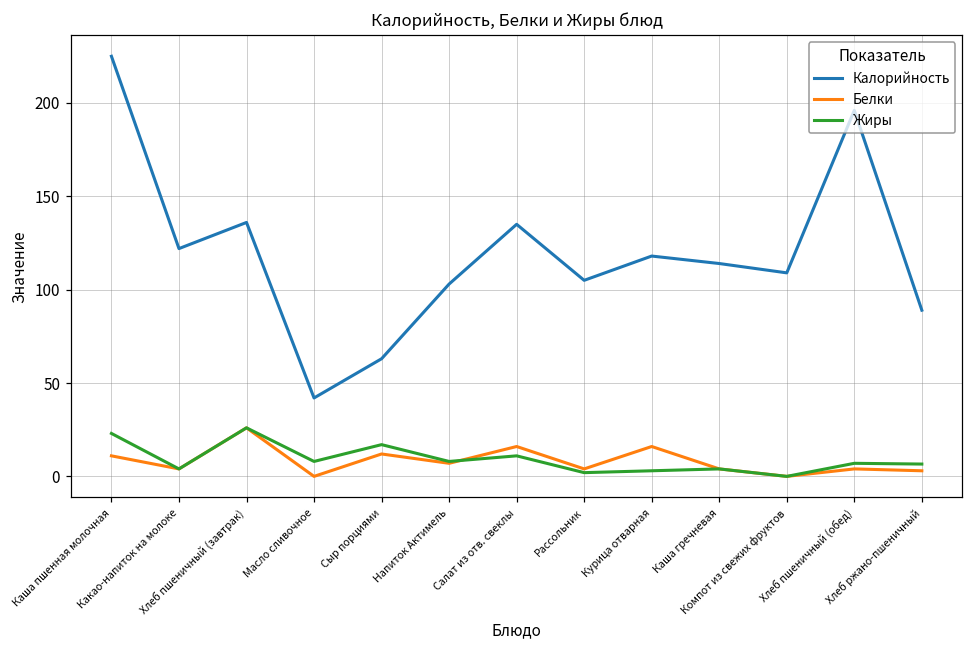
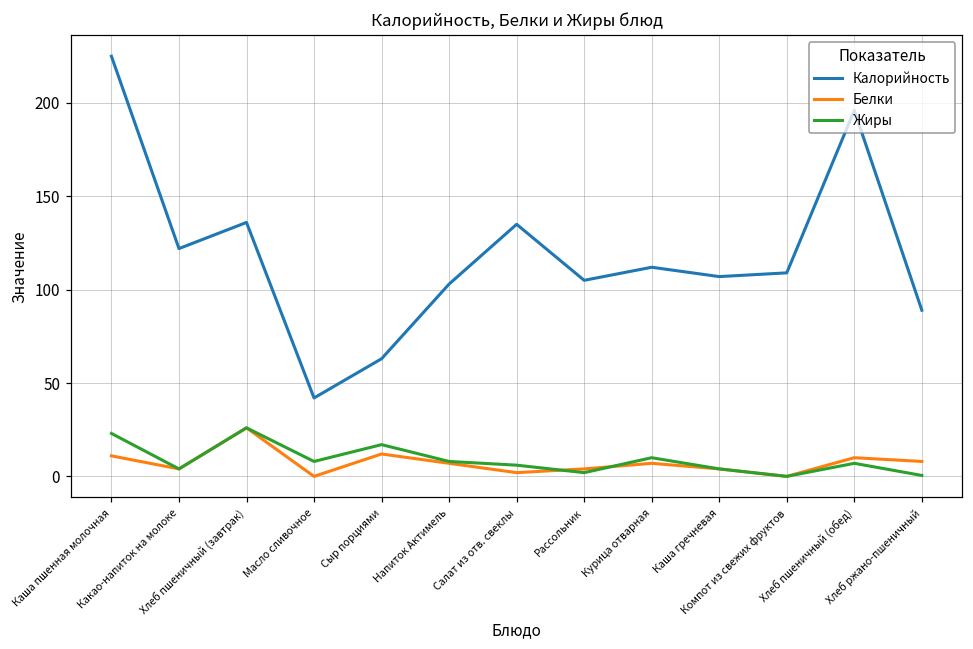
Белки, Салат из отв. свеклы: 16 -> 2
Жиры, Салат из отв. свеклы: 11 -> 6
Калорийность, Курица отварная: 118 -> 112
Белки, Курица отварная: 16 -> 7
Жиры, Курица отварная: 3 -> 10
Калорийность, Каша гречневая: 114 -> 107
Белки, Хлеб пшеничный (обед): 4 -> 10
Белки, Хлеб ржано-пшеничный: 3 -> 8
Жиры, Хлеб ржано-пшеничный: 7 -> 1
